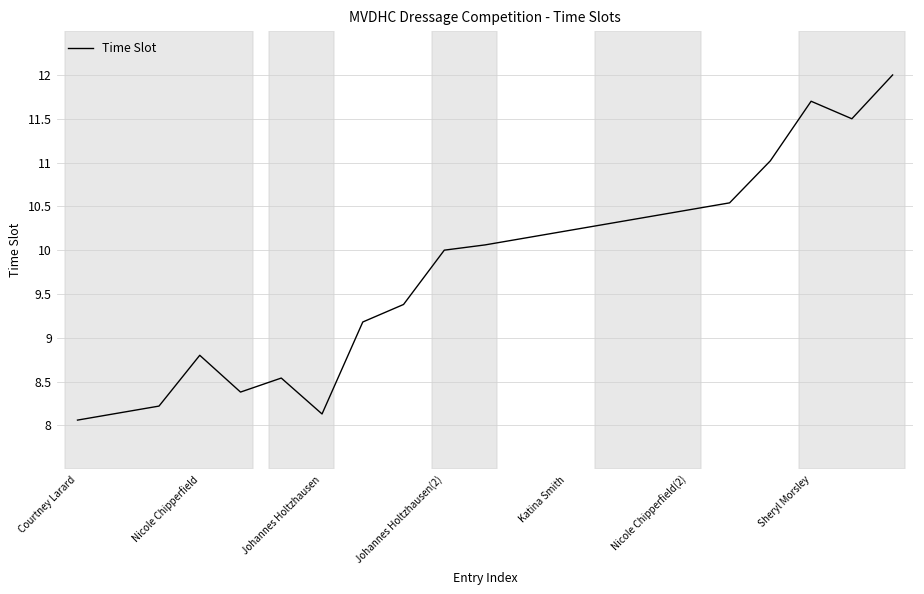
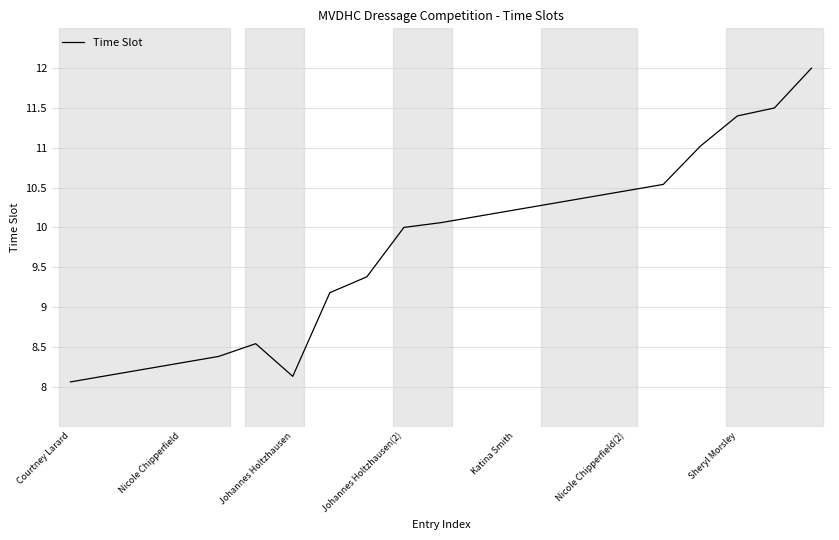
Nicole Chipperfield: 8.8 -> 8.3
Sheryl Morsley: 11.7 -> 11.4
